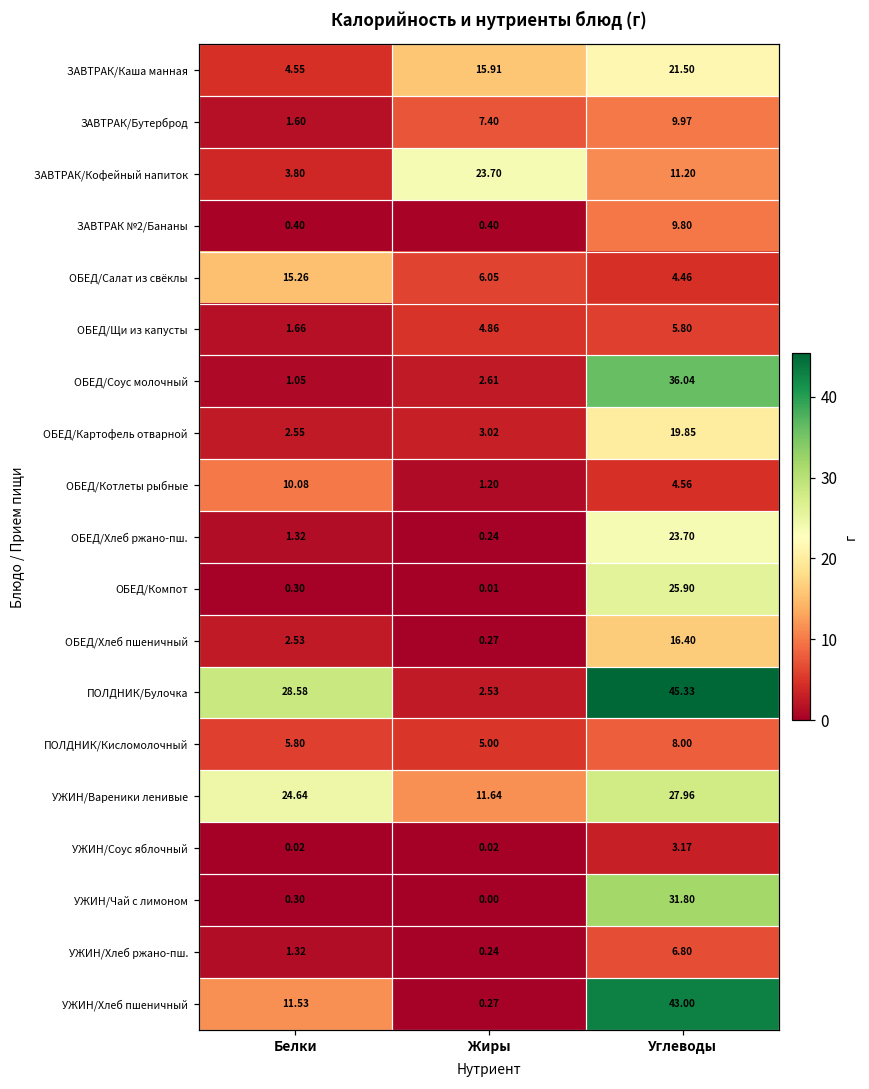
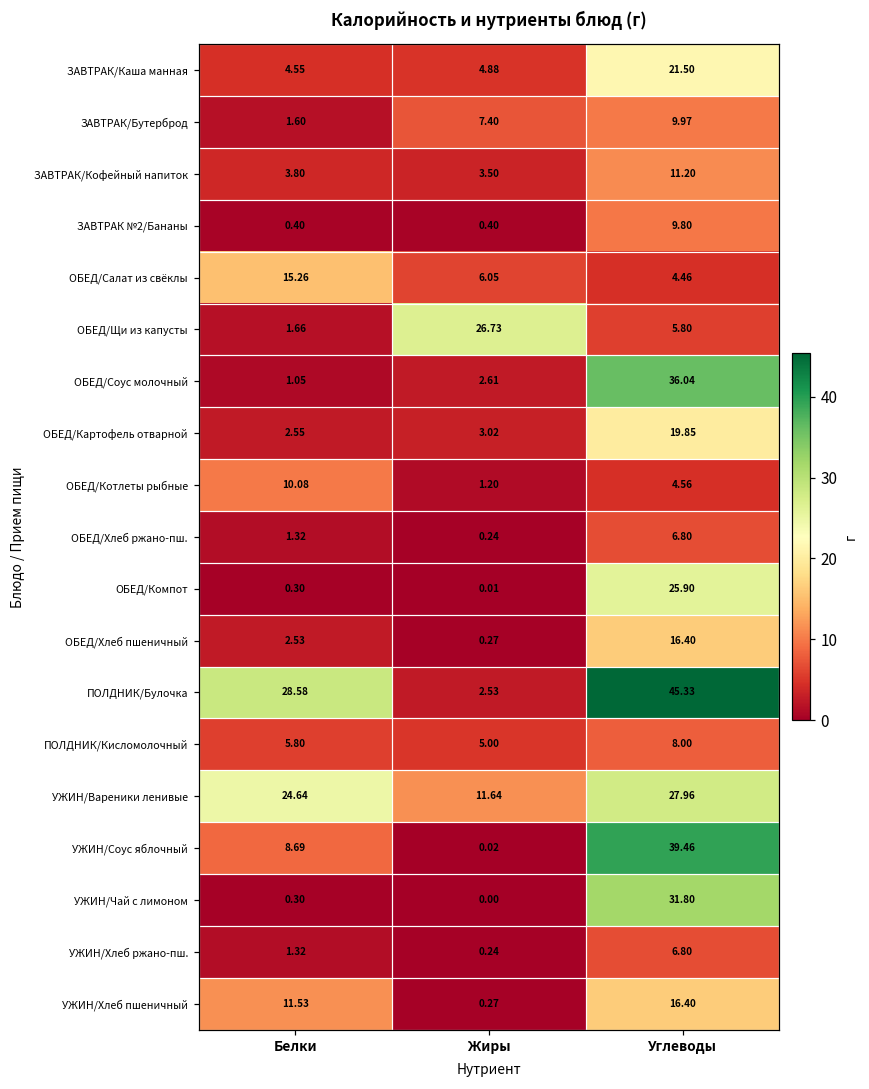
ЗАВТРАК/Каша манная, Жиры: 15.91 -> 4.88
ЗАВТРАК/Кофейный напиток, Жиры: 23.70 -> 3.50
ОБЕД/Щи из капусты, Жиры: 4.86 -> 26.73
ОБЕД/Хлеб ржано-пш., Углеводы: 23.70 -> 6.80
УЖИН/Соус яблочный, Белки: 0.02 -> 8.69
УЖИН/Соус яблочный, Углеводы: 3.17 -> 39.46
УЖИН/Хлеб пшеничный, Углеводы: 43.00 -> 16.40
